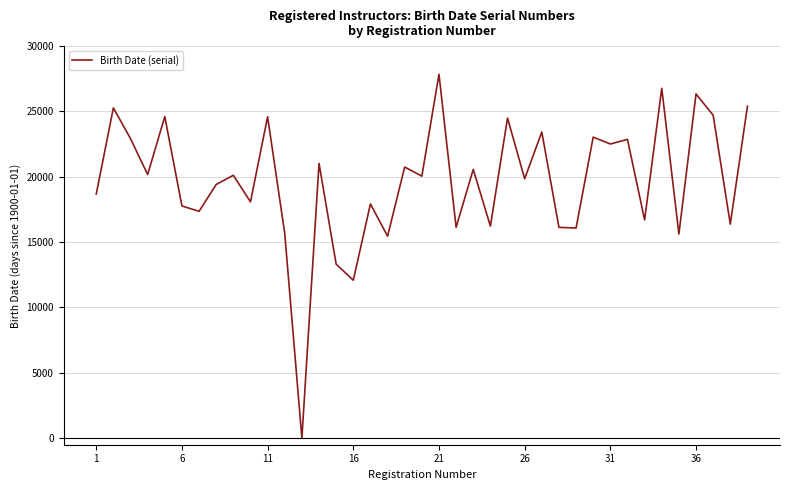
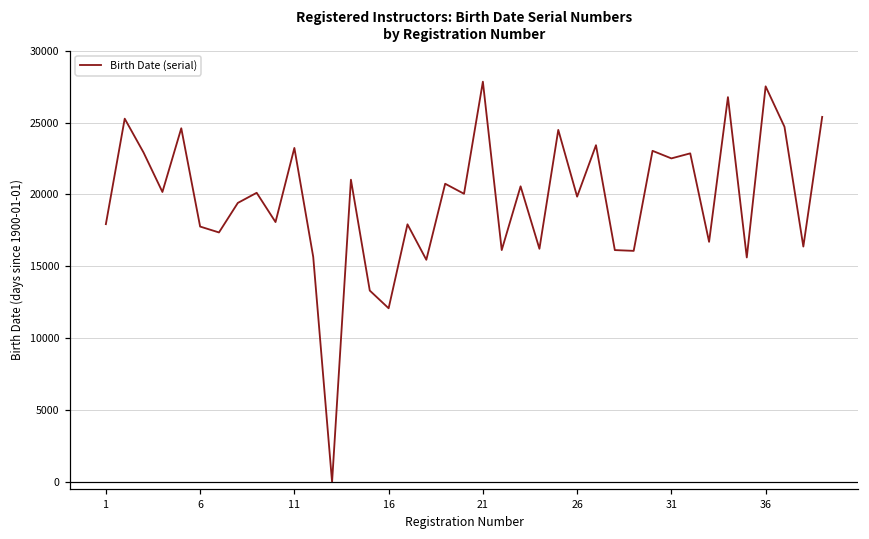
1: 18700 -> 17900
11: 24600 -> 23200
36: 26300 -> 27500
